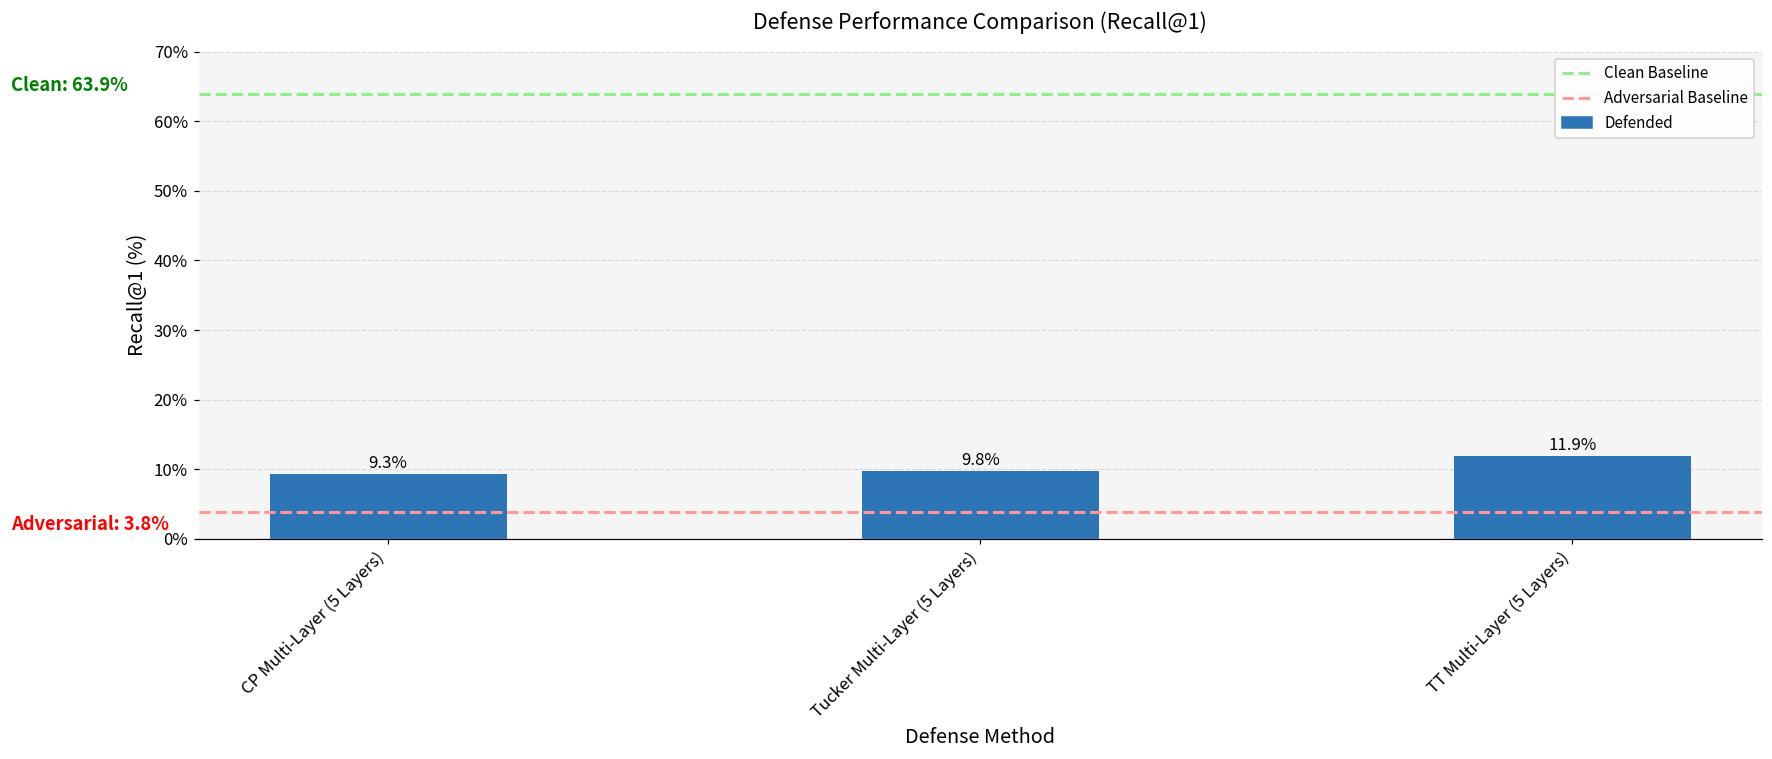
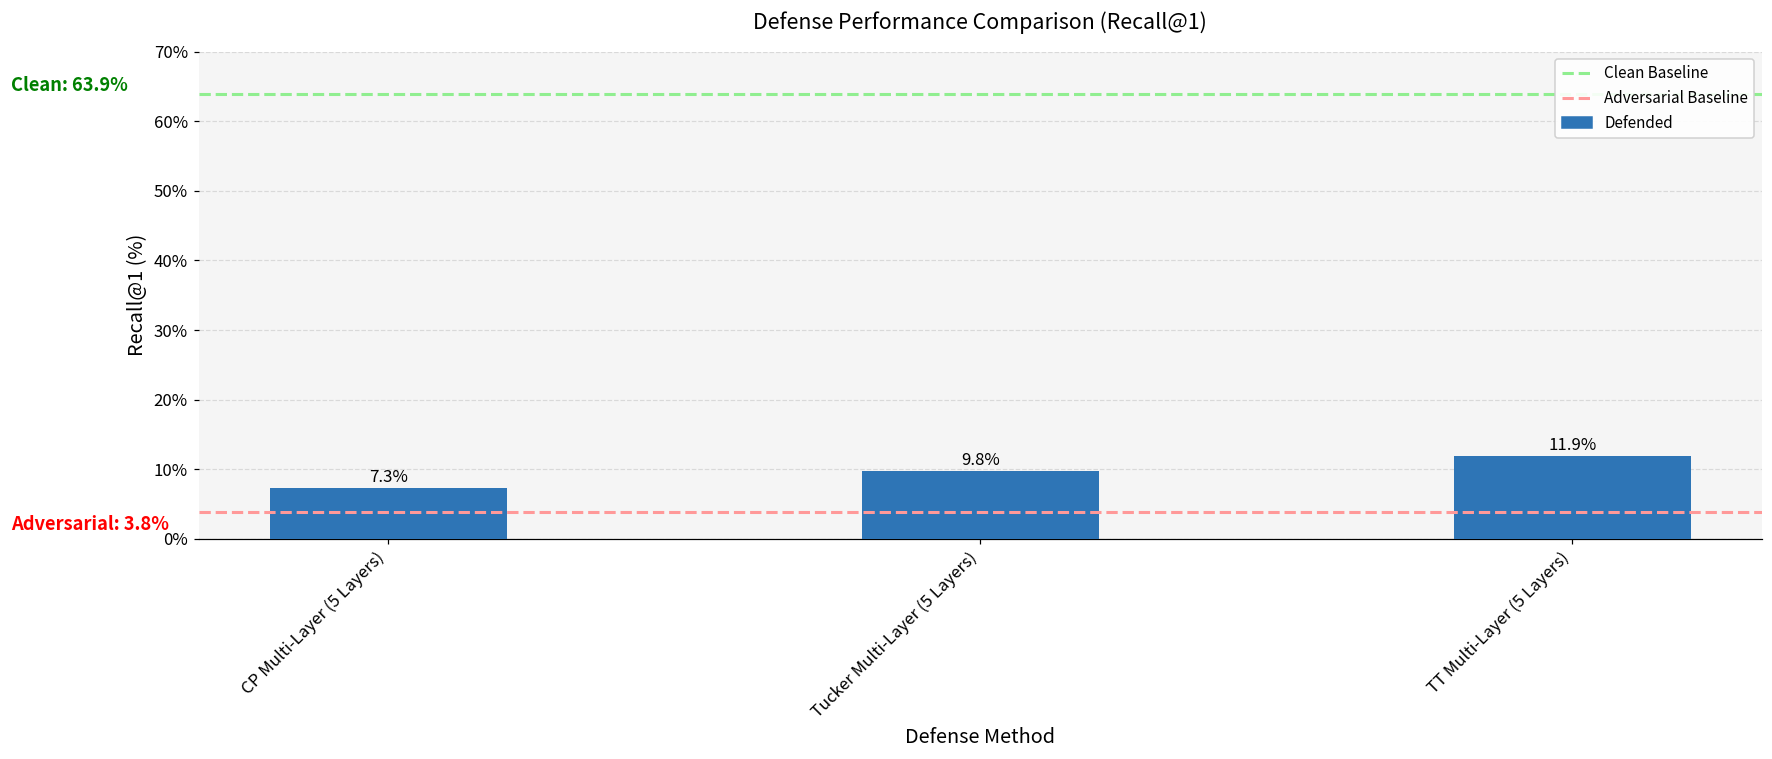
CP Multi-Layer (5 Layers): 9.3% -> 7.3%
